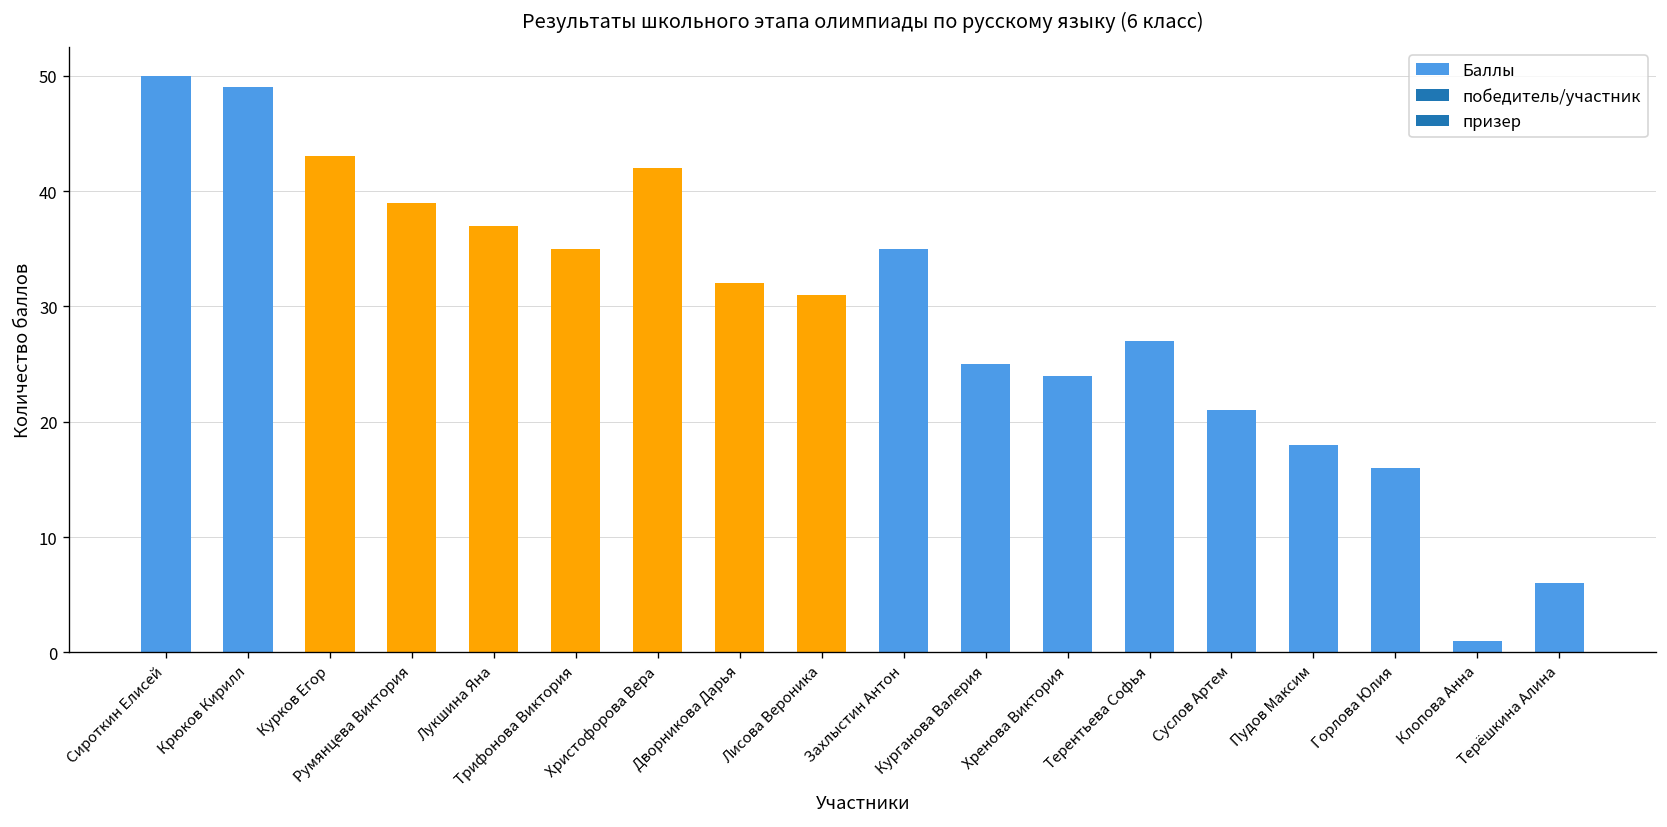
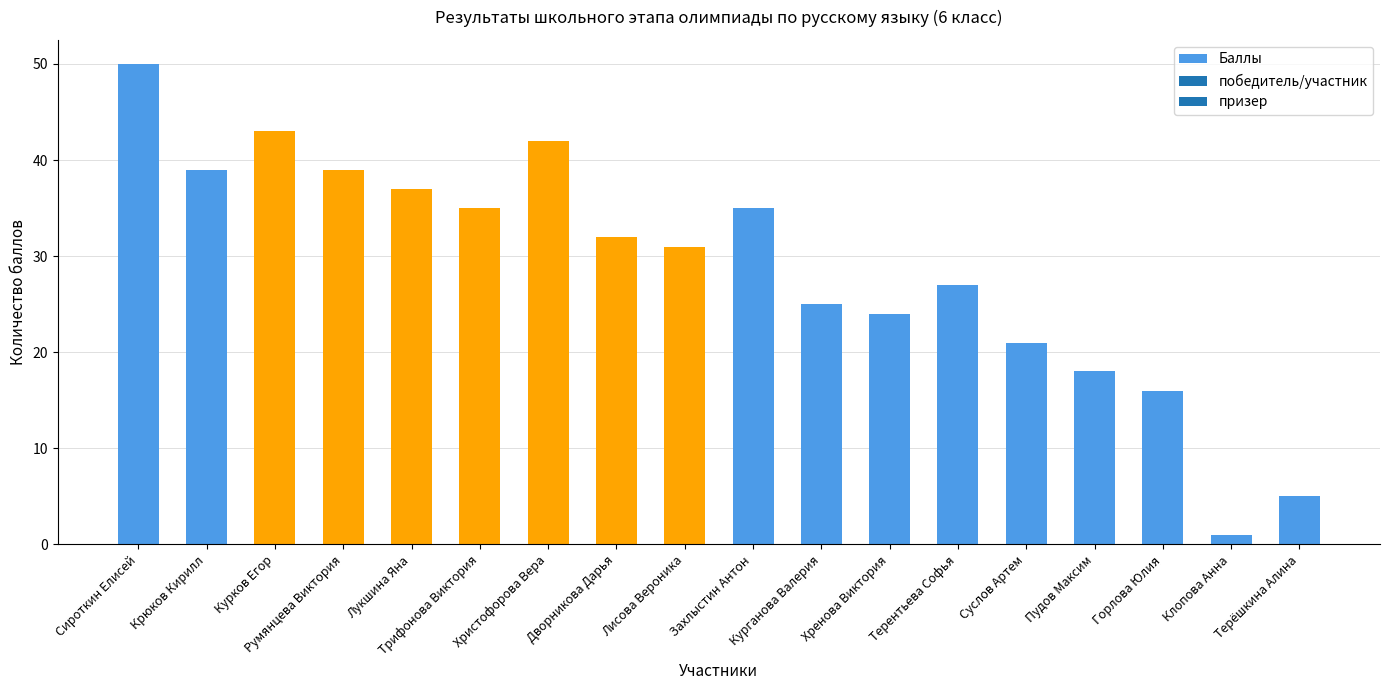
Крюков Кирилл: 49 -> 39
Терёшкина Алина: 6 -> 5
